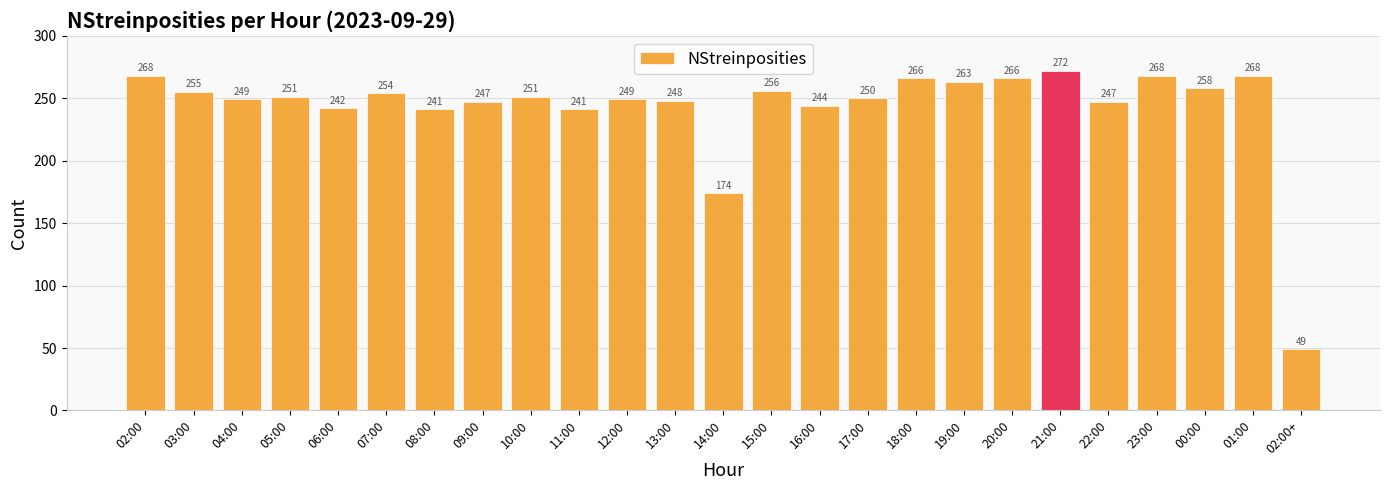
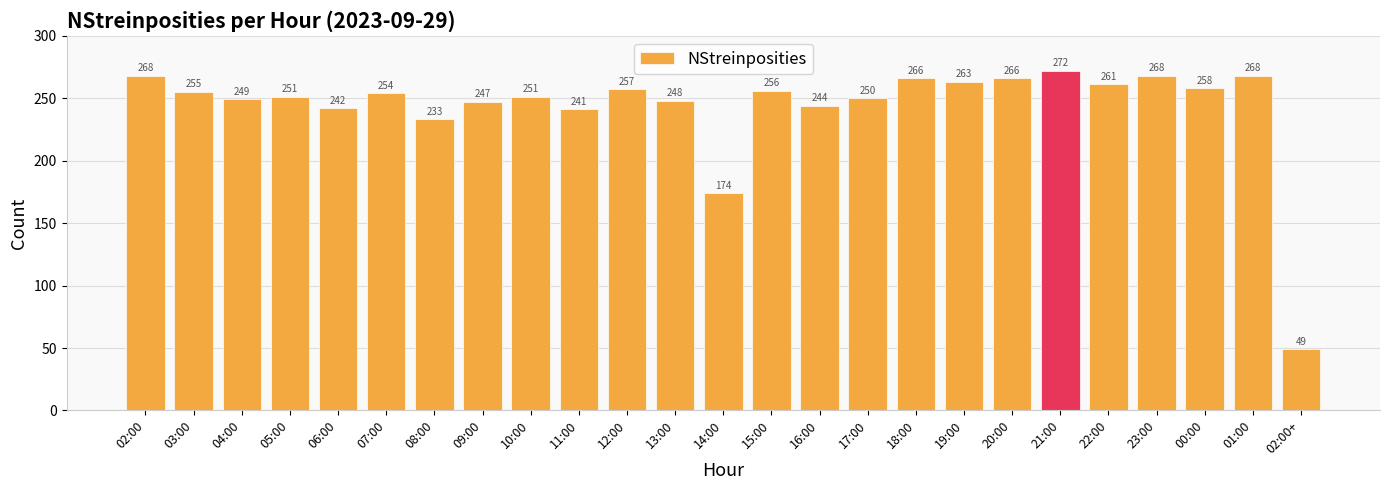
08:00: 241 -> 233
12:00: 249 -> 257
22:00: 247 -> 261
